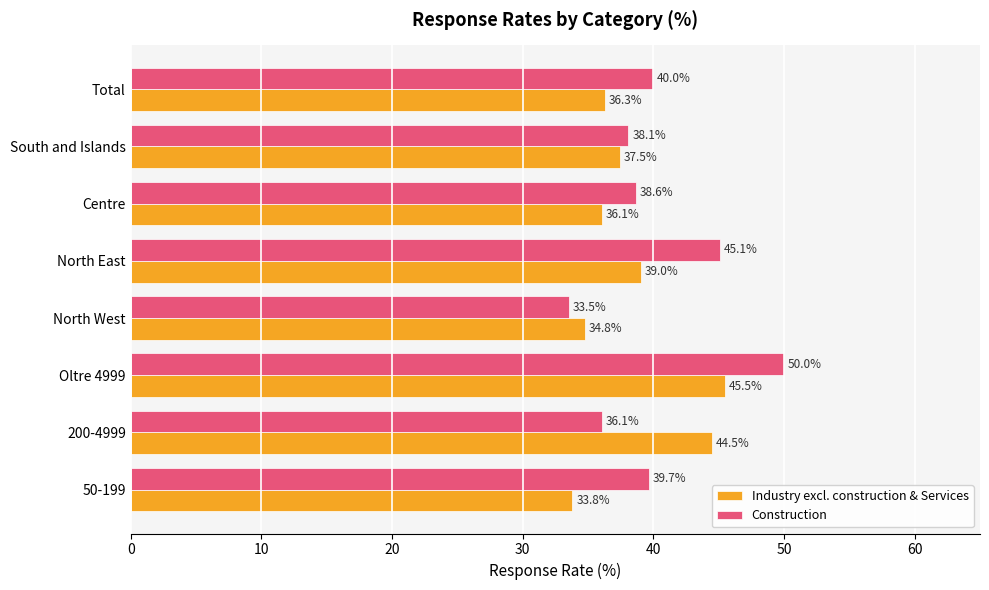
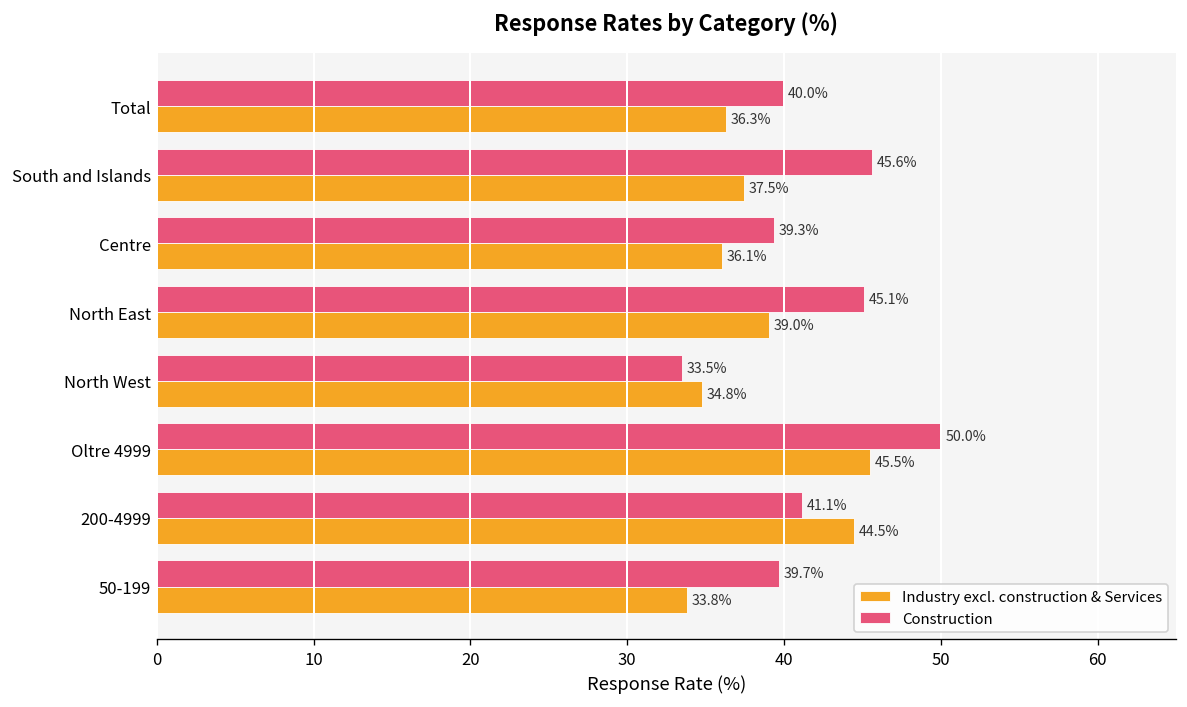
Construction, South and Islands: 38.1% -> 45.6%
Construction, Centre: 38.6% -> 39.3%
Construction, 200-4999: 36.1% -> 41.1%
